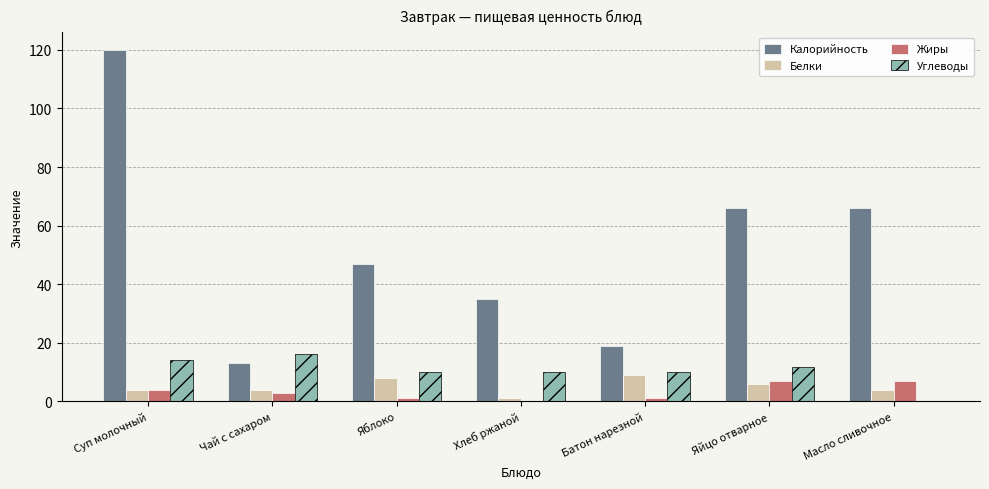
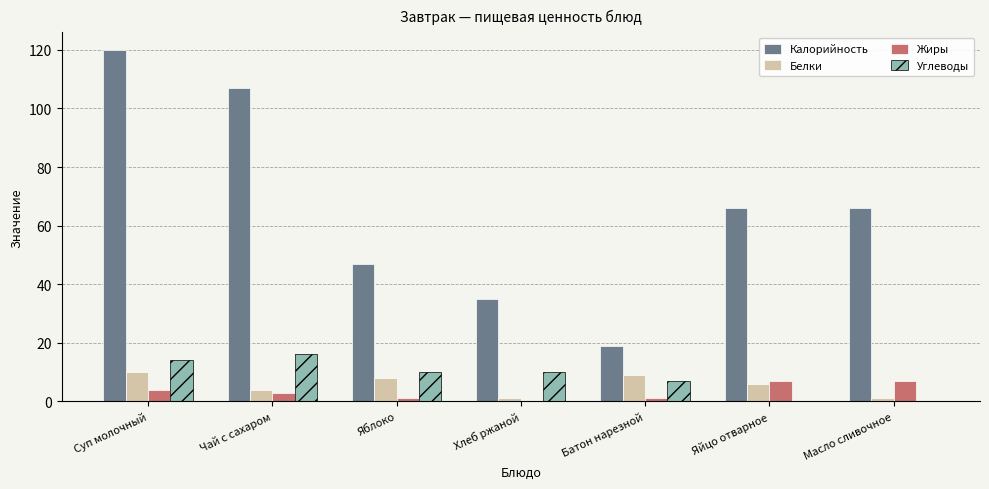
Белки, Суп молочный: 4 -> 10
Калорийность, Чай с сахаром: 13 -> 107
Углеводы, Батон нарезной: 10 -> 7
Углеводы, Яйцо отварное: 12 -> 0
Белки, Масло сливочное: 4 -> 1
